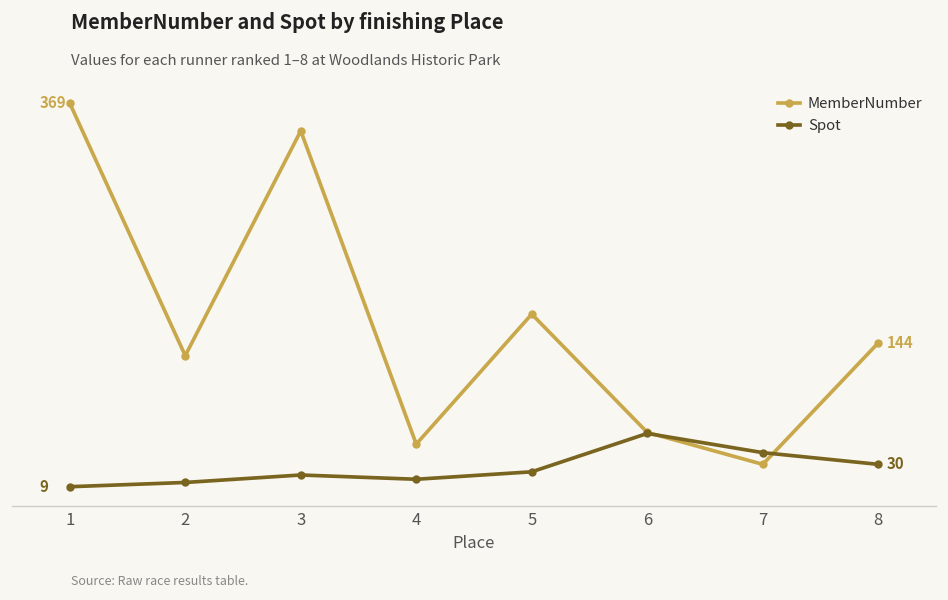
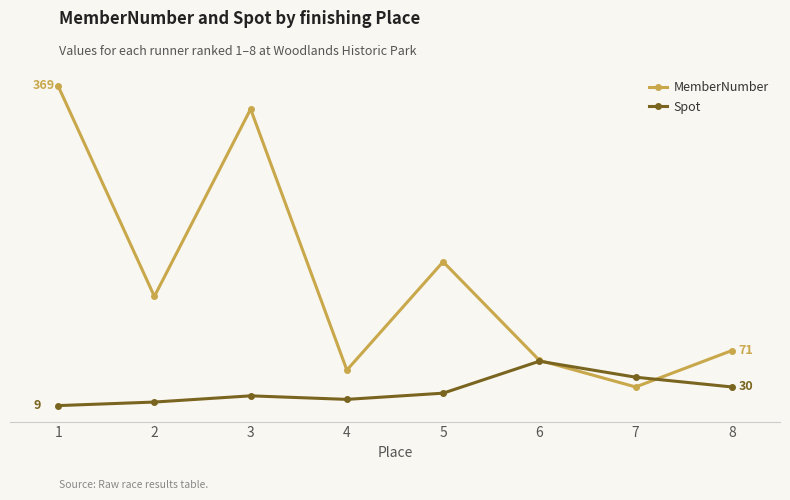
MemberNumber, 8: 144 -> 71
